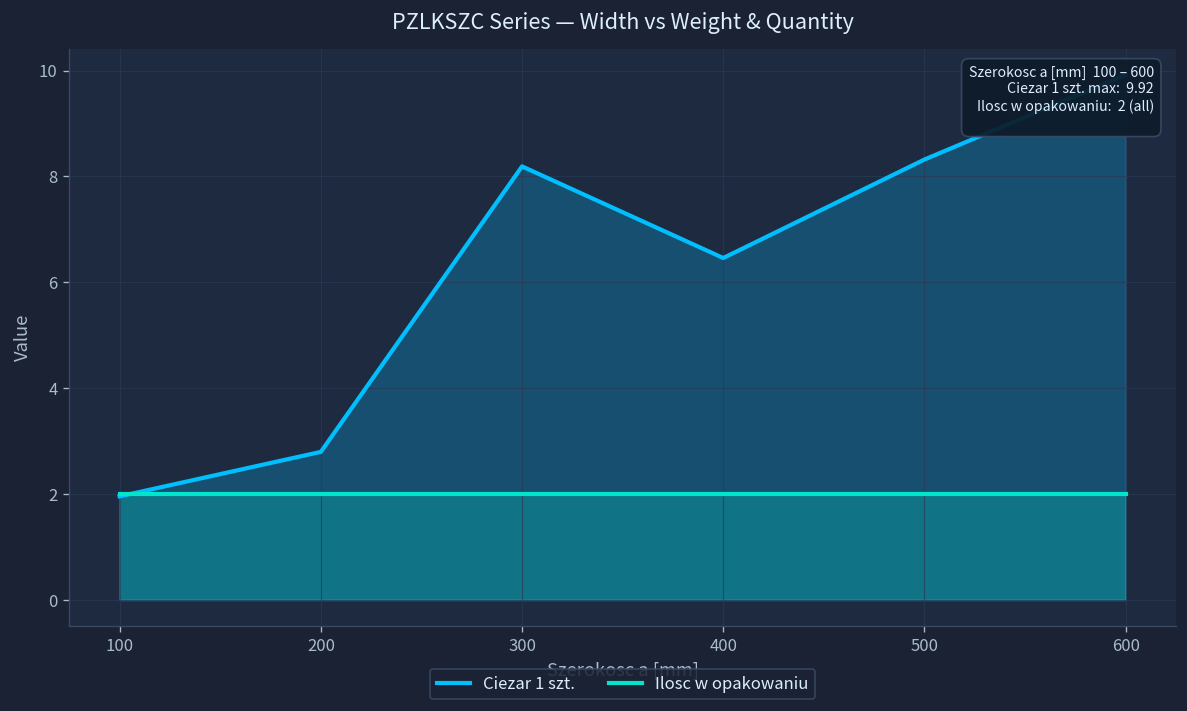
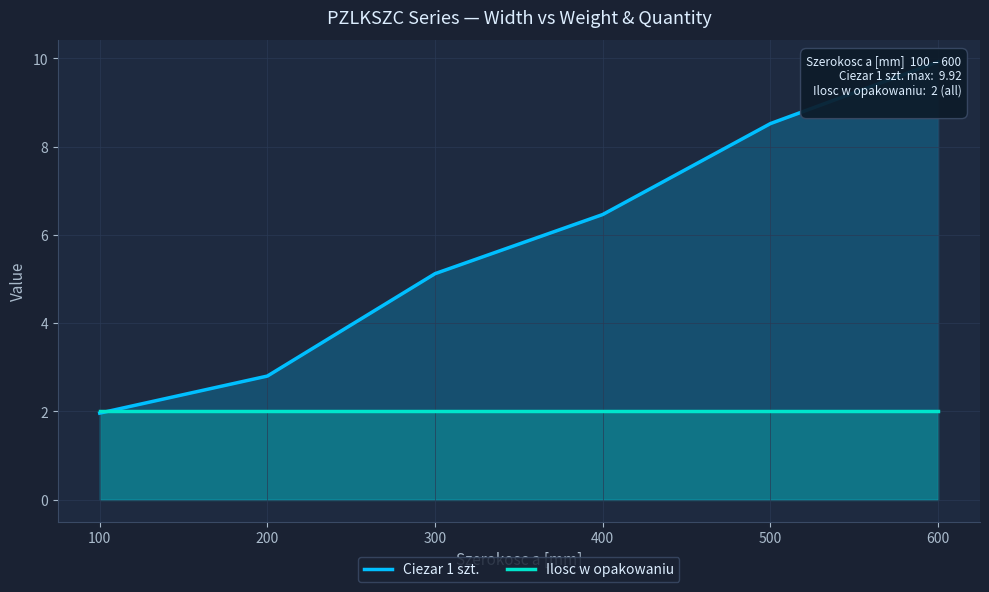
Ciezar 1 szt., 300: 8.2 -> 5.1
Ciezar 1 szt., 500: 8.3 -> 8.5
